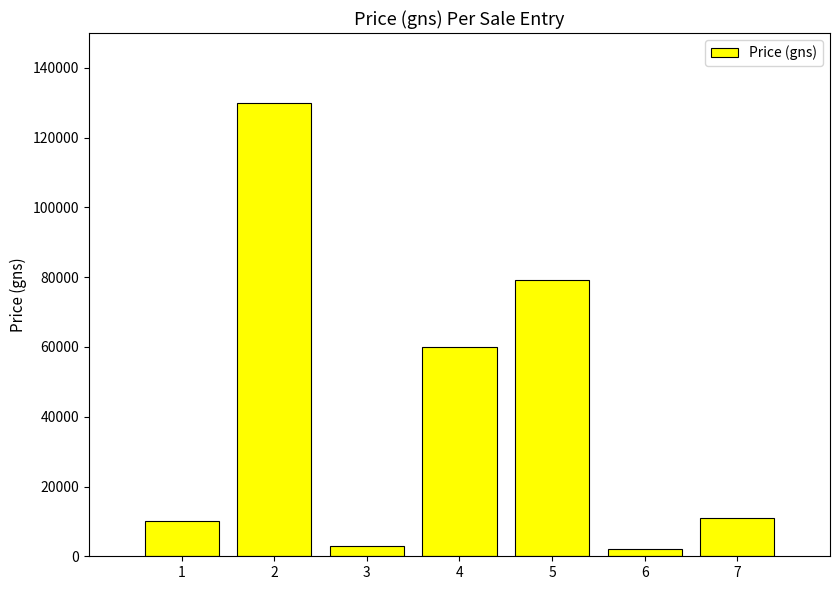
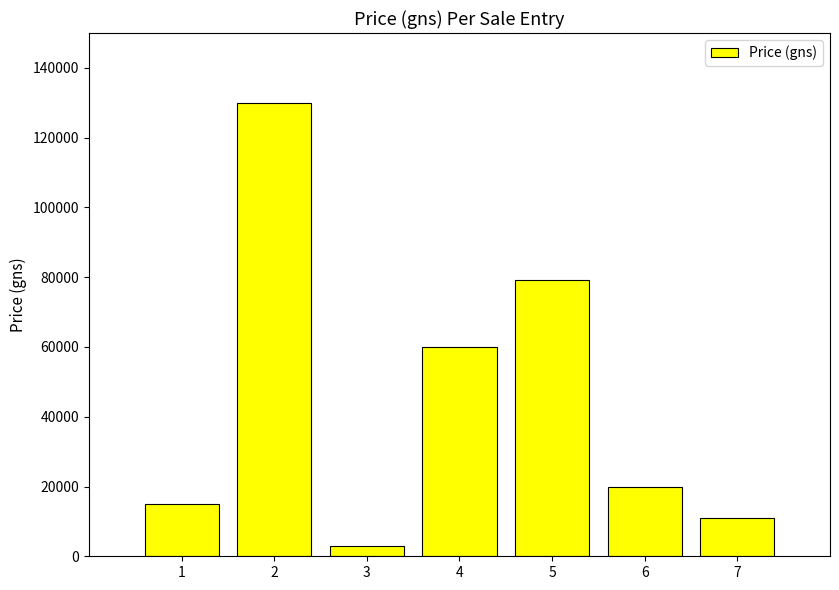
1: 10000 -> 15000
6: 2000 -> 20000
